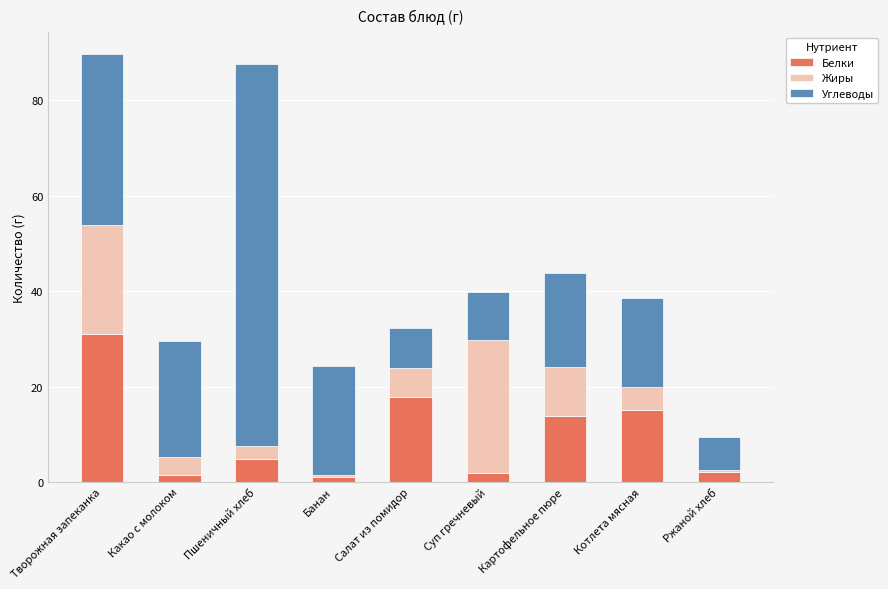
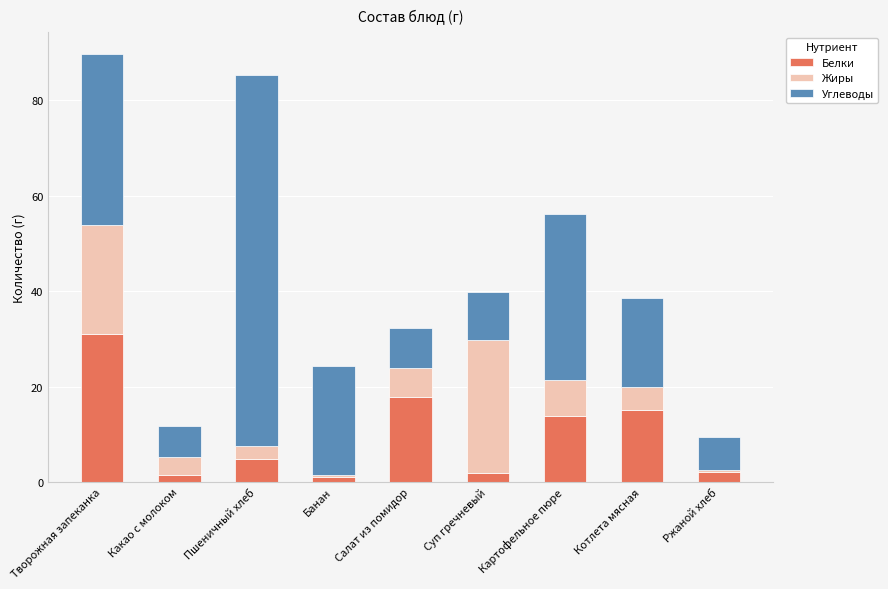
Углеводы, Какао с молоком: 24 -> 7
Углеводы, Пшеничный хлеб: 80 -> 78
Жиры, Картофельное пюре: 10 -> 8
Углеводы, Картофельное пюре: 20 -> 35
